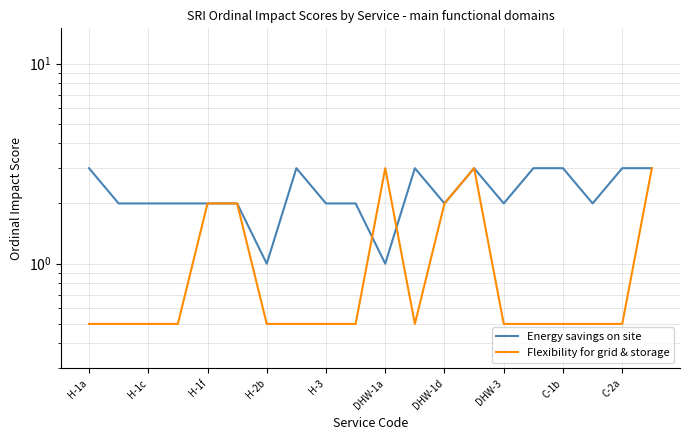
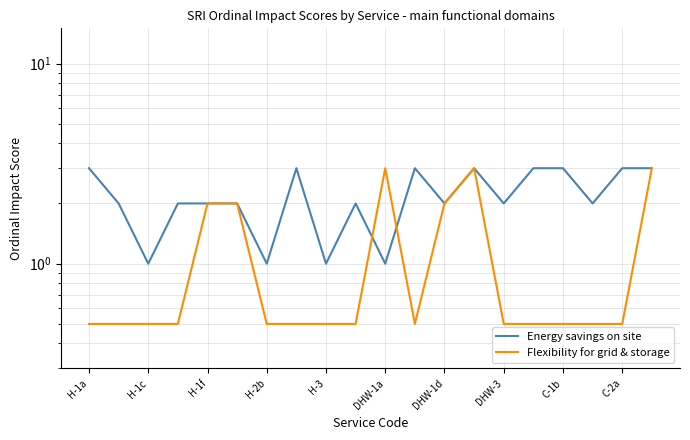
Energy savings on site, H-1c: 2 -> 1
Energy savings on site, H-3: 2 -> 1
